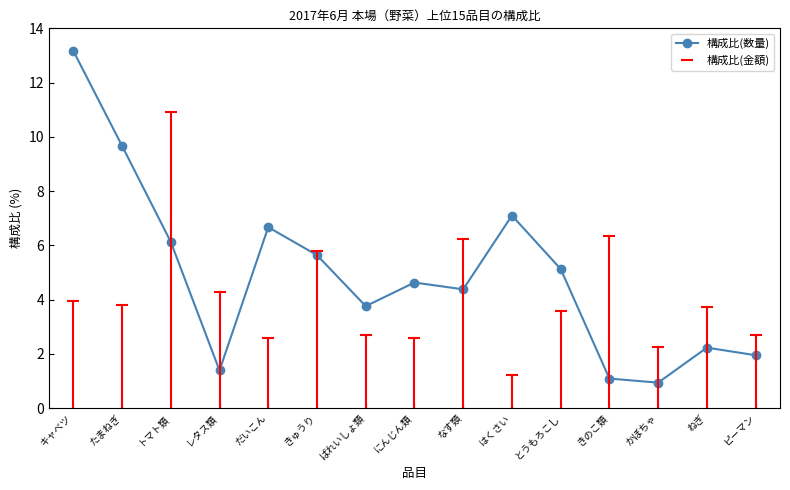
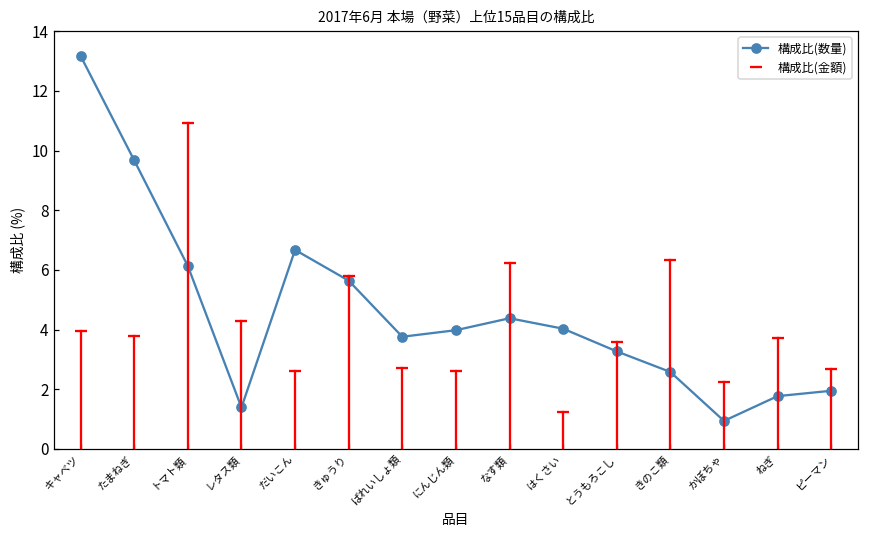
構成比(数量), にんじん類: 4.6 -> 4.0
構成比(数量), はくさい: 7.1 -> 4.0
構成比(数量), とうもろこし: 5.1 -> 3.3
構成比(数量), きのこ類: 1.1 -> 2.6
構成比(数量), ねぎ: 2.2 -> 1.8
